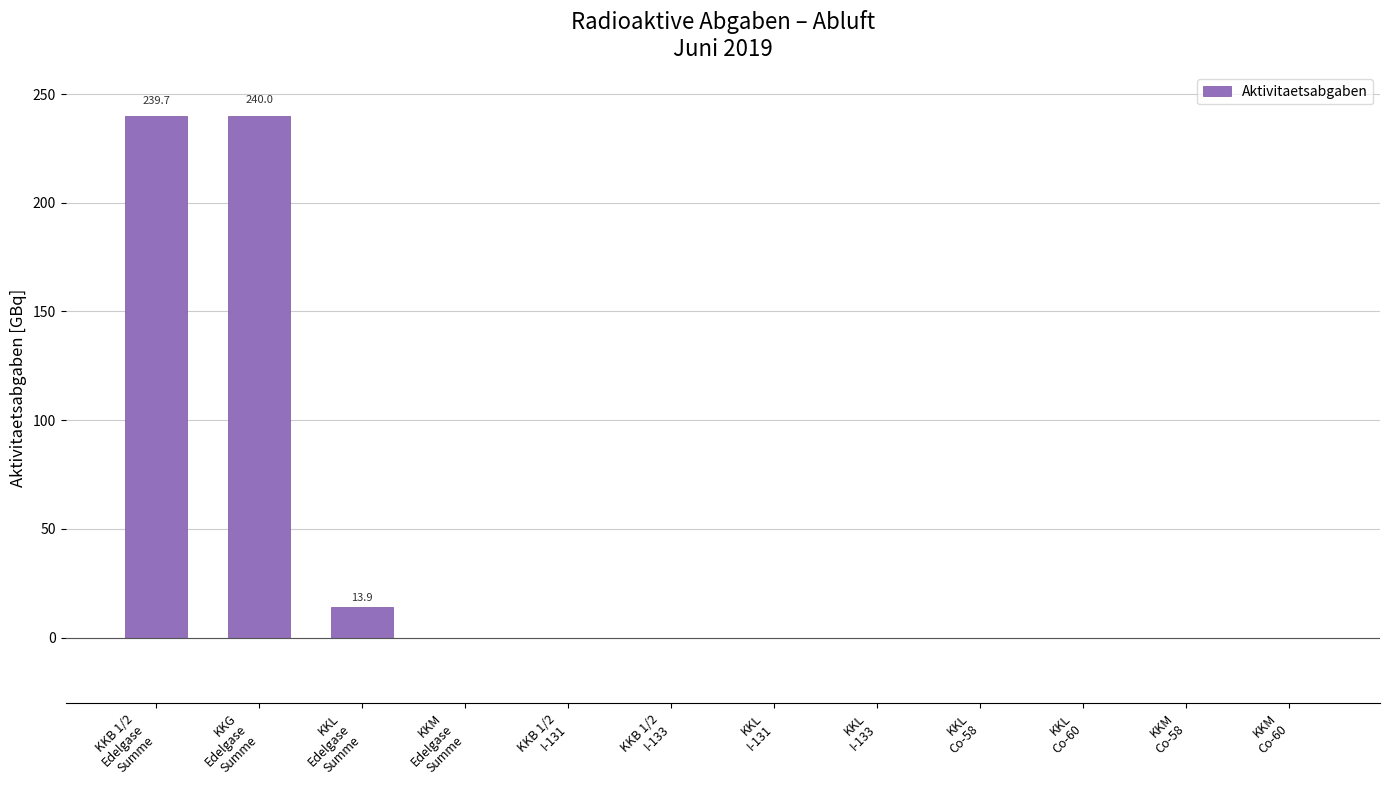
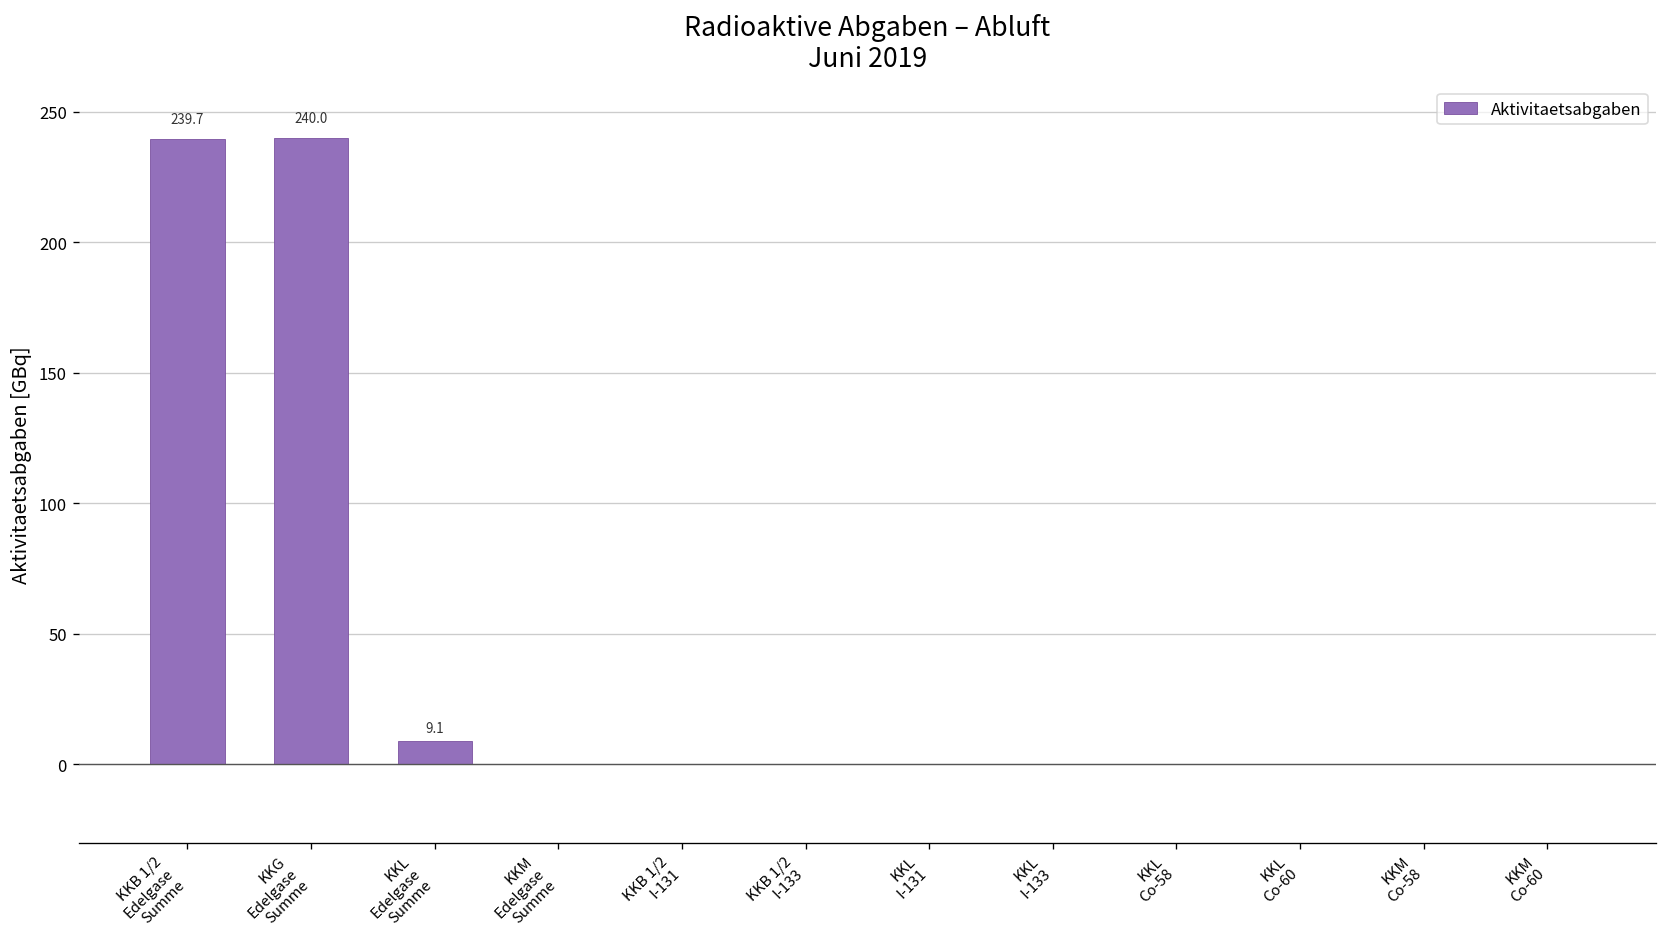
KKL Edelgase Summe: 13.9 -> 9.1
